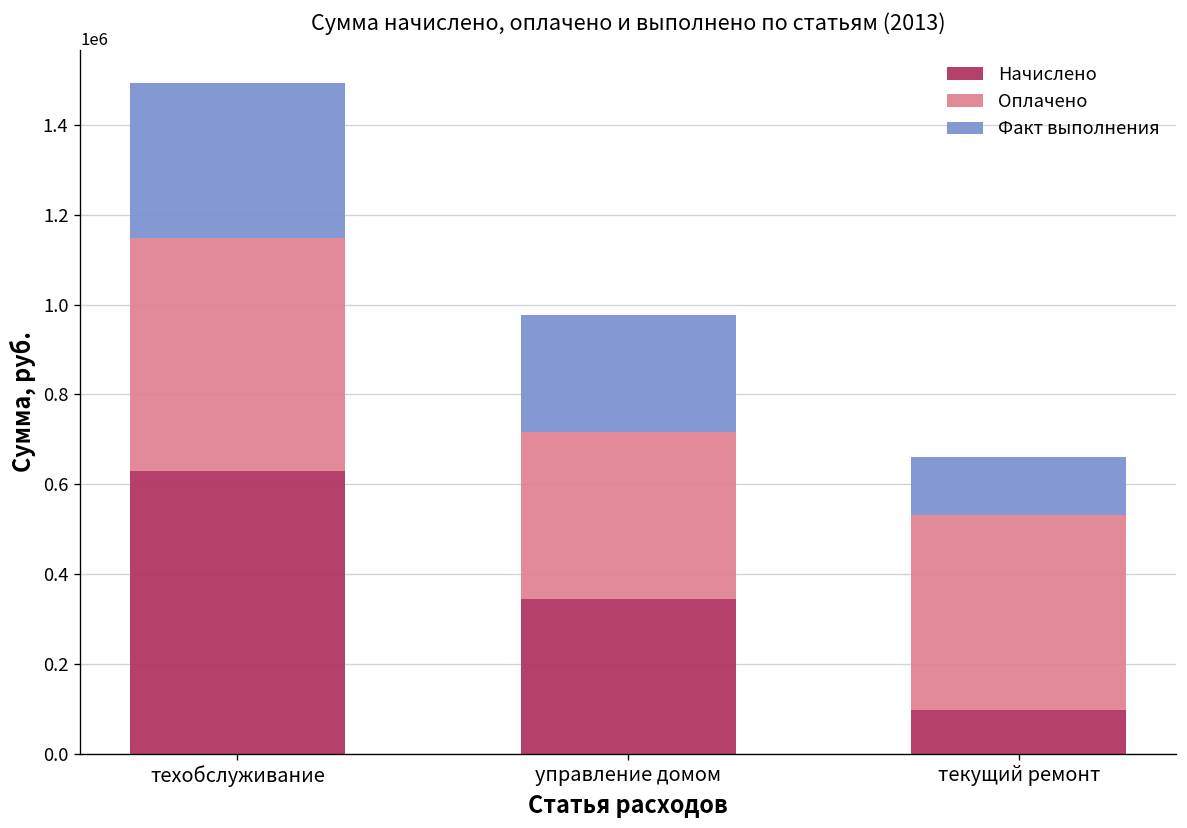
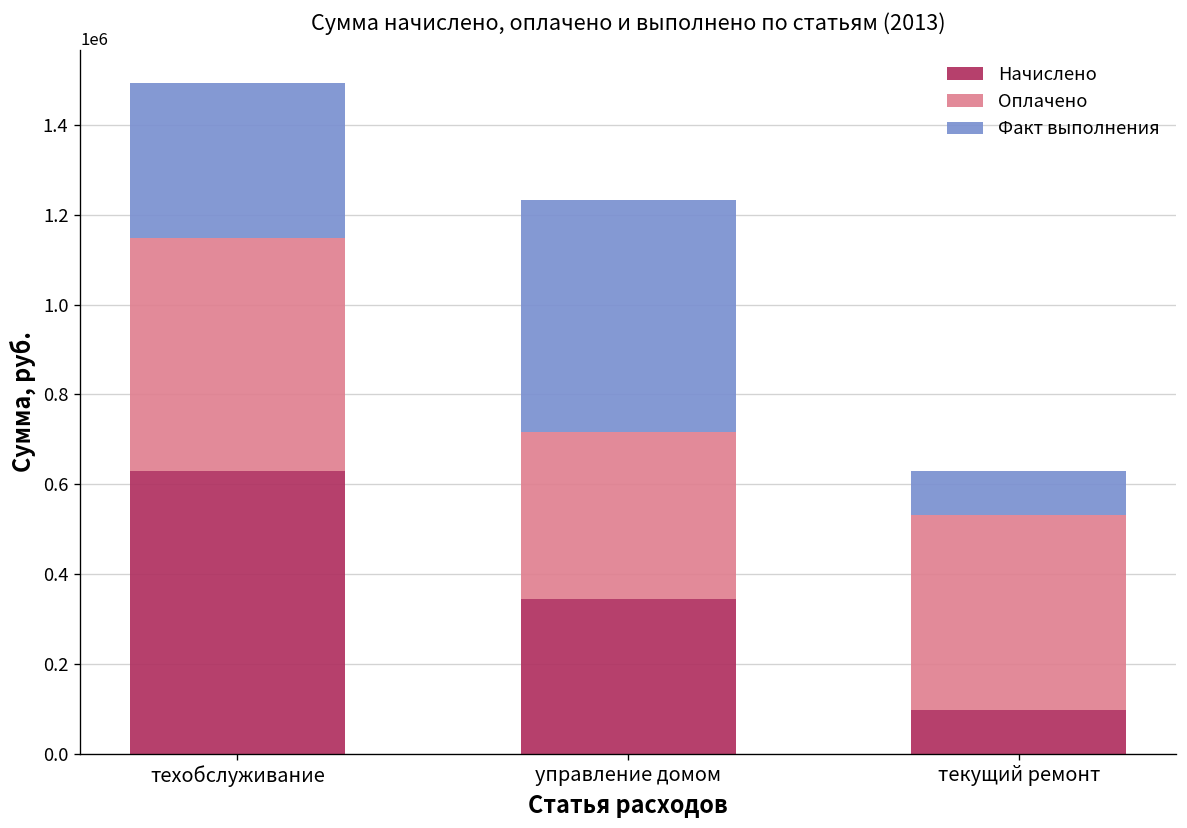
Факт выполнения, управление домом: 260000 -> 520000
Факт выполнения, текущий ремонт: 130000 -> 100000
